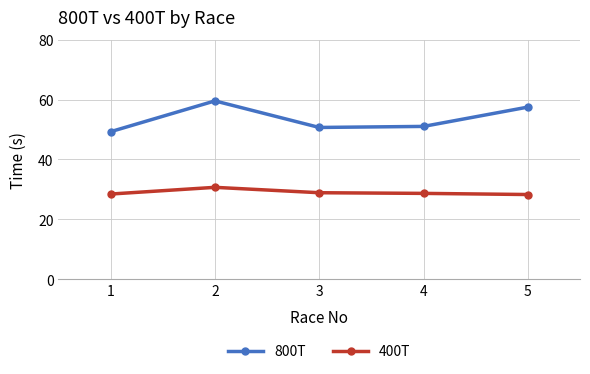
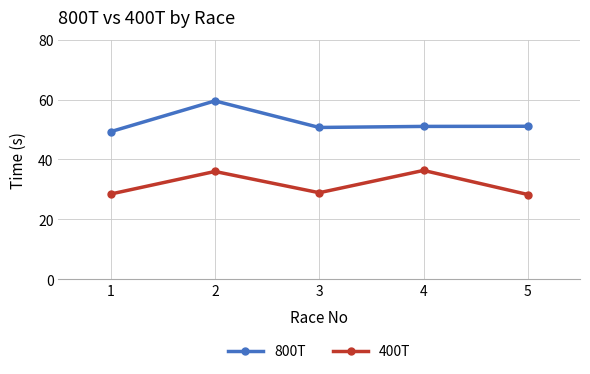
400T, 2: 31 -> 36
400T, 4: 29 -> 36
800T, 5: 58 -> 51
